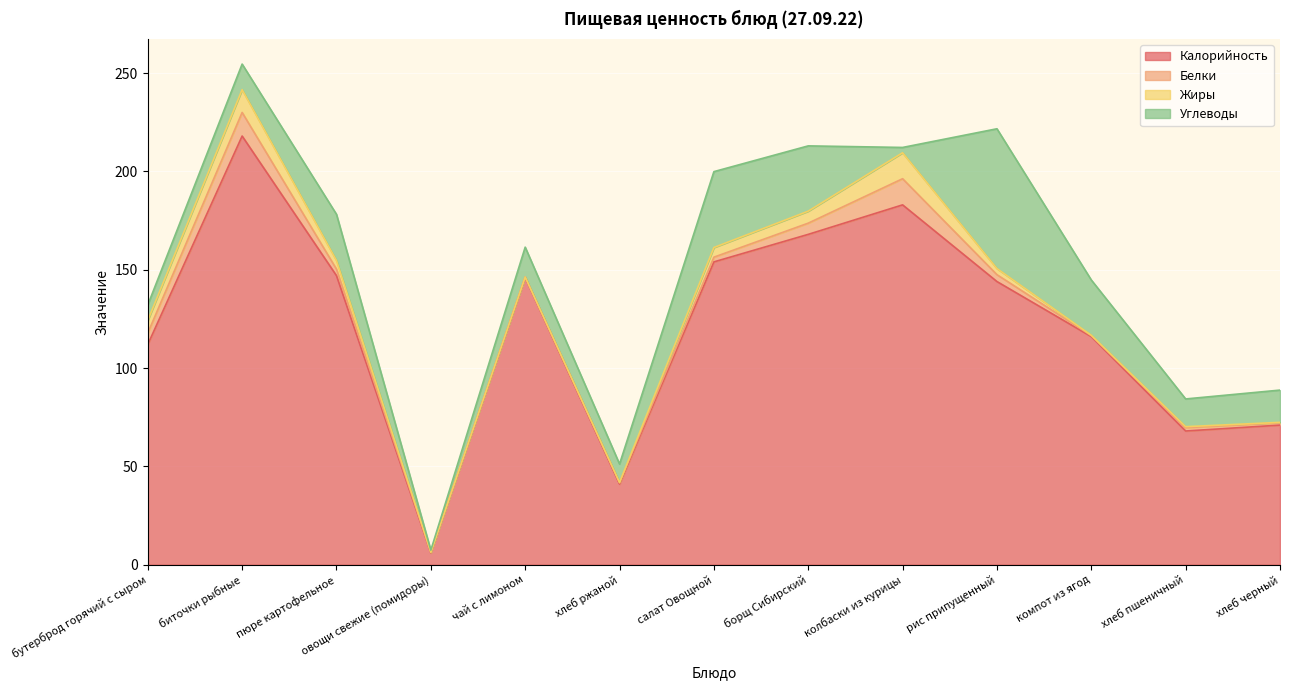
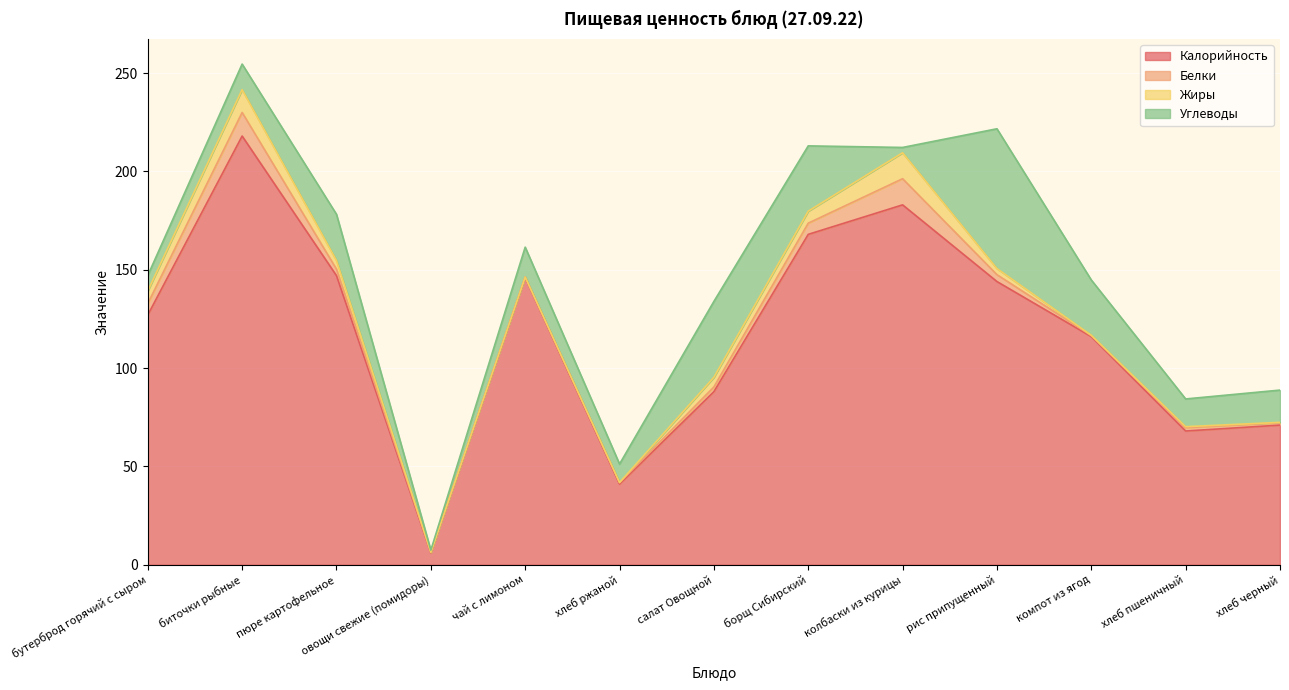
Калорийность, бутерброд горячий с сыром: 112 -> 127
Калорийность, салат Овощной: 154 -> 88
